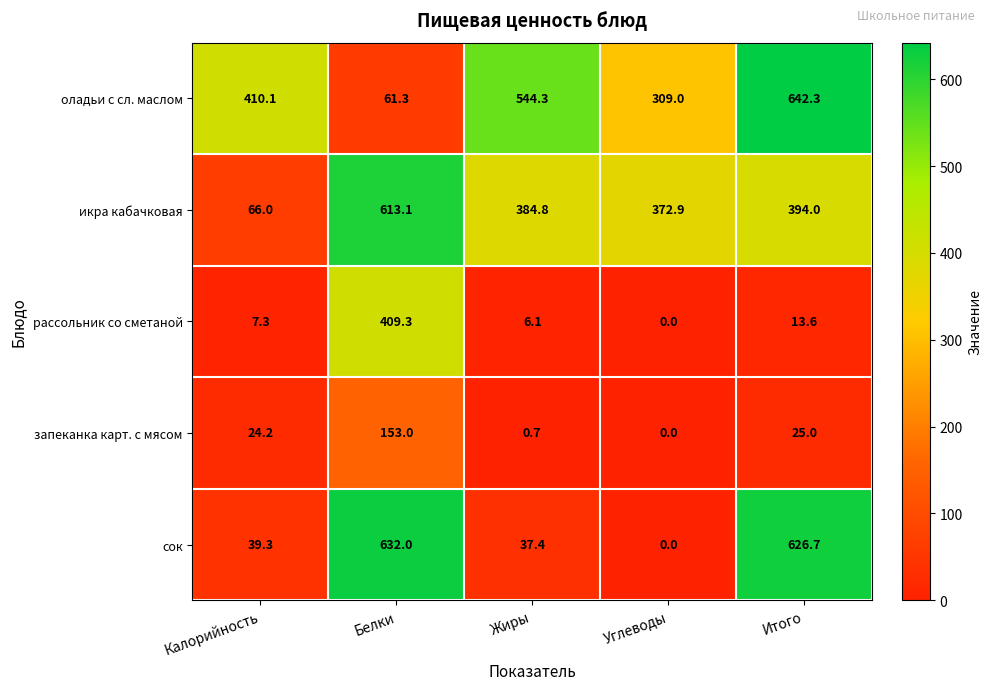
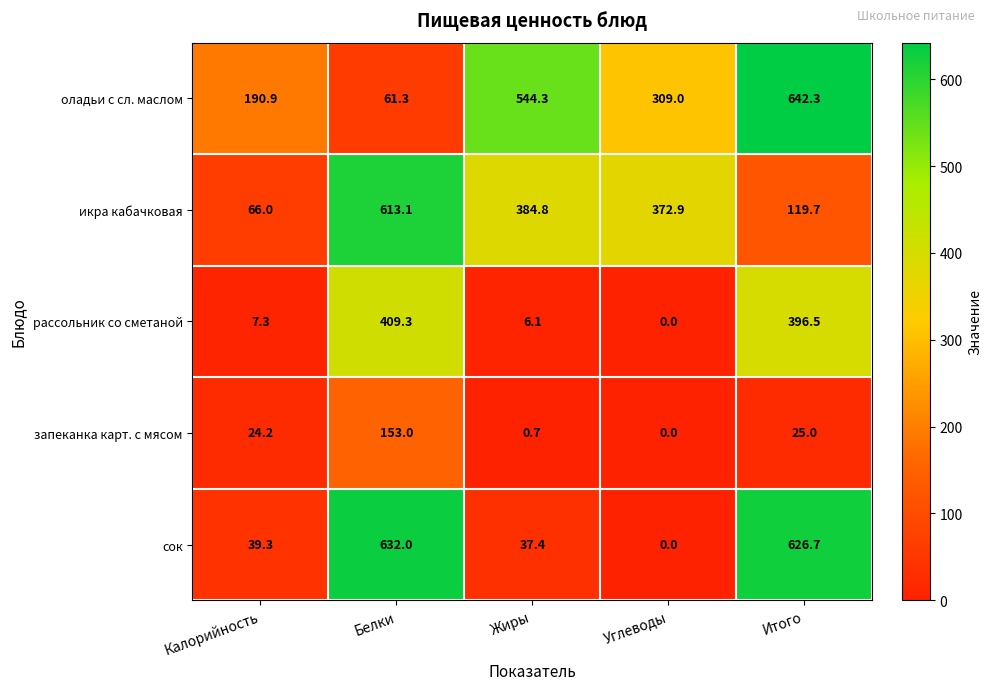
оладьи с сл. маслом, Калорийность: 410.1 -> 190.9
икра кабачковая, Итого: 394.0 -> 119.7
рассольник со сметаной, Итого: 13.6 -> 396.5
